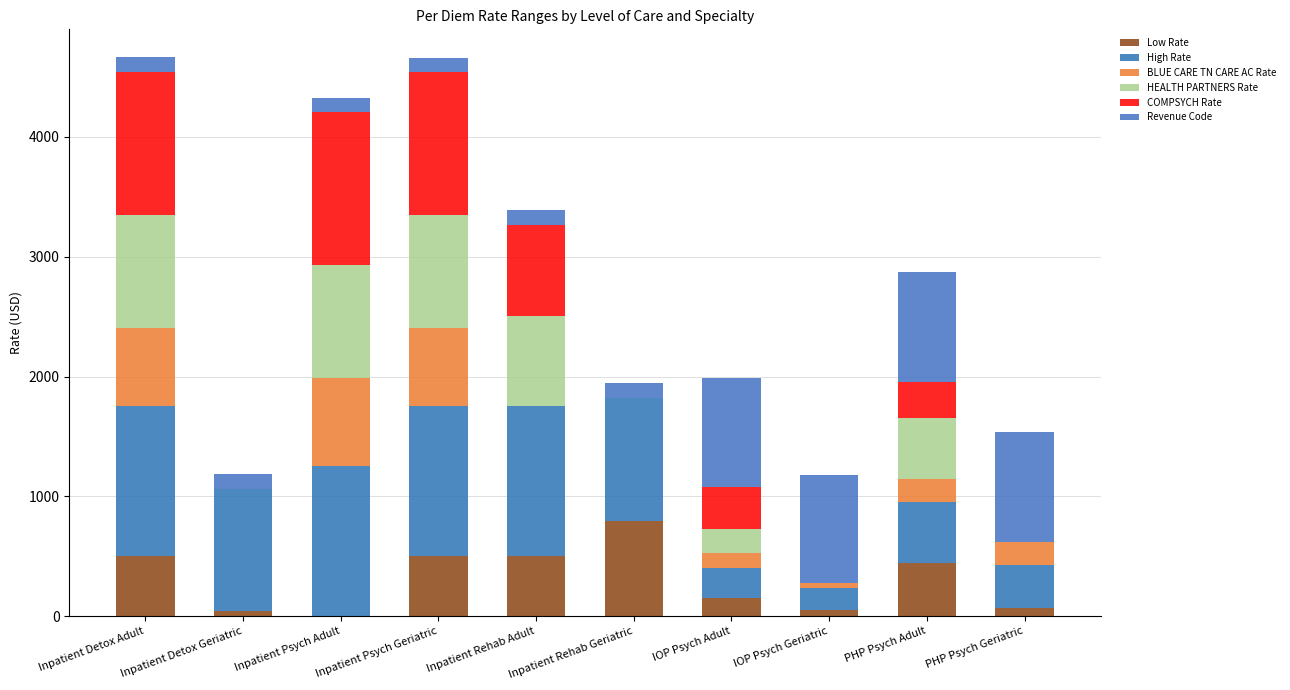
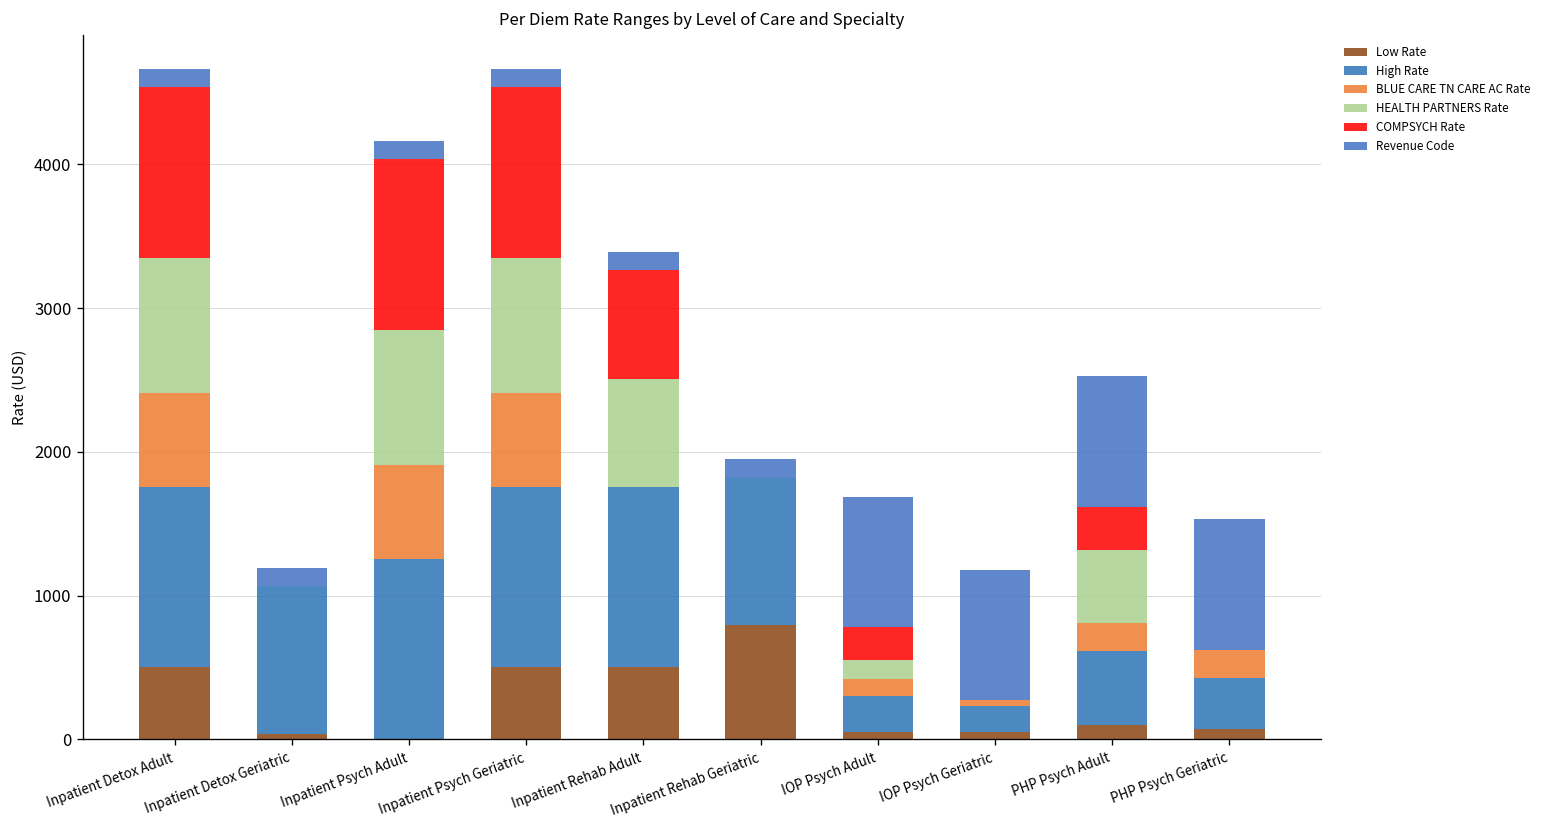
BLUE CARE TN CARE AC Rate, Inpatient Psych Adult: 740 -> 650
COMPSYCH Rate, Inpatient Psych Adult: 1270 -> 1190
Low Rate, IOP Psych Adult: 150 -> 50
HEALTH PARTNERS Rate, IOP Psych Adult: 210 -> 130
COMPSYCH Rate, IOP Psych Adult: 350 -> 230
Low Rate, PHP Psych Adult: 440 -> 100
